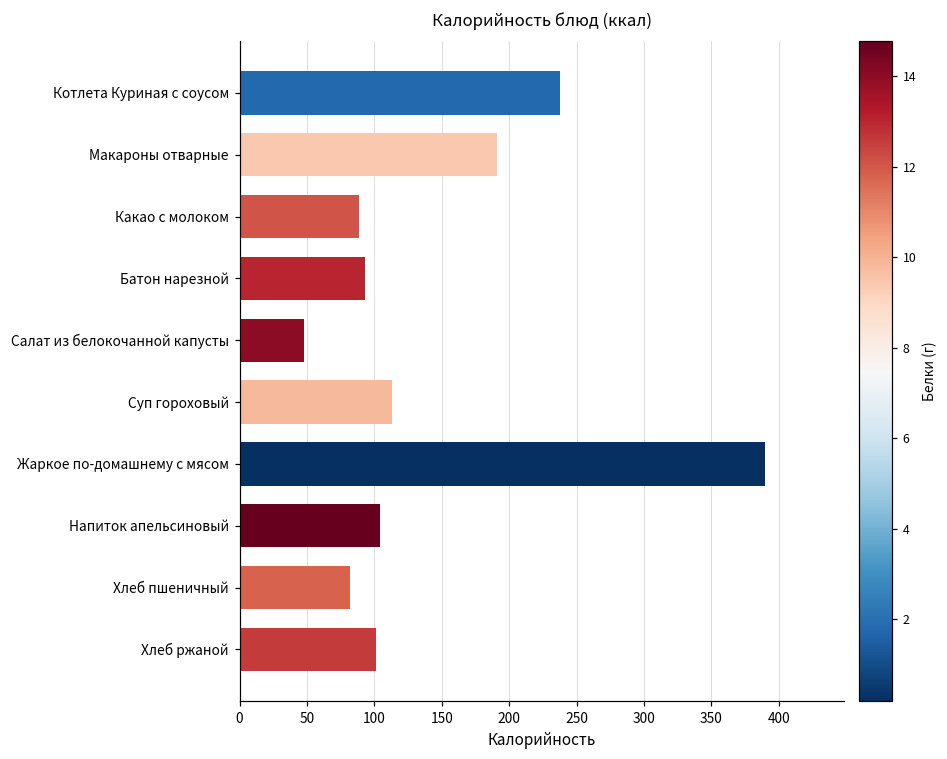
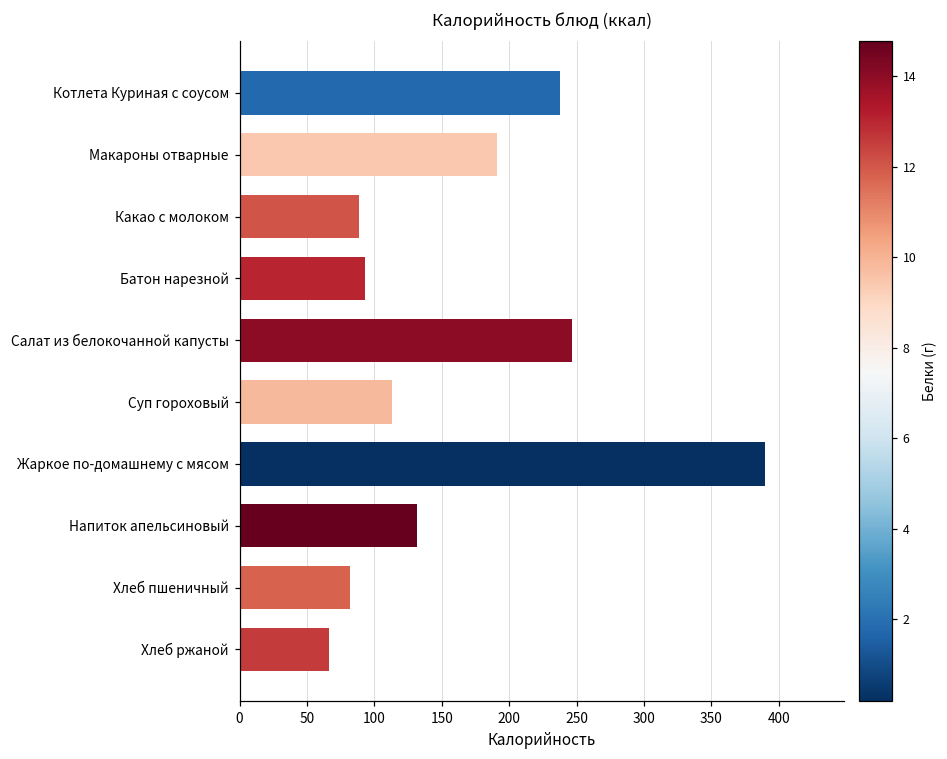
Салат из белокочанной капусты: 48 -> 246
Напиток апельсиновый: 104 -> 132
Хлеб ржаной: 101 -> 66
